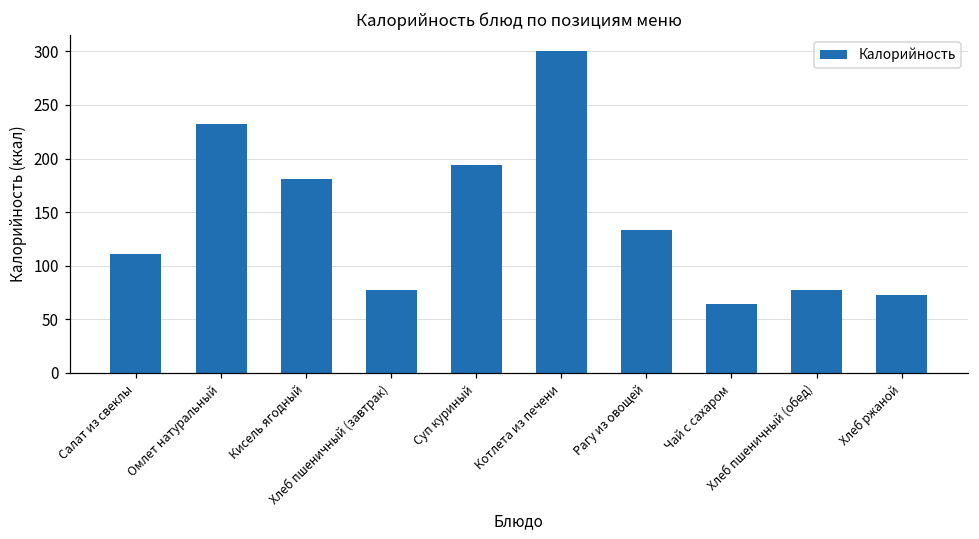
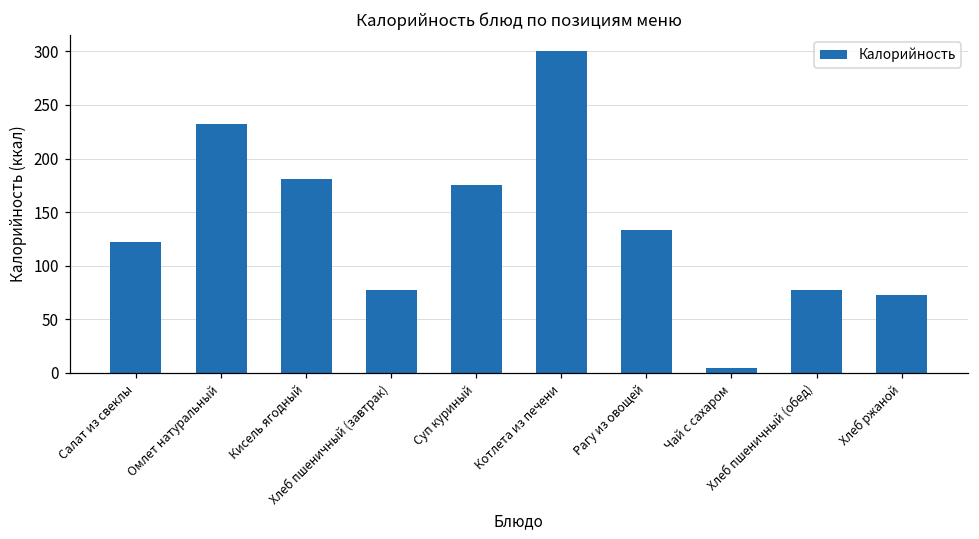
Салат из свеклы: 110 -> 120
Суп куриный: 190 -> 180
Чай с сахаром: 60 -> 10
